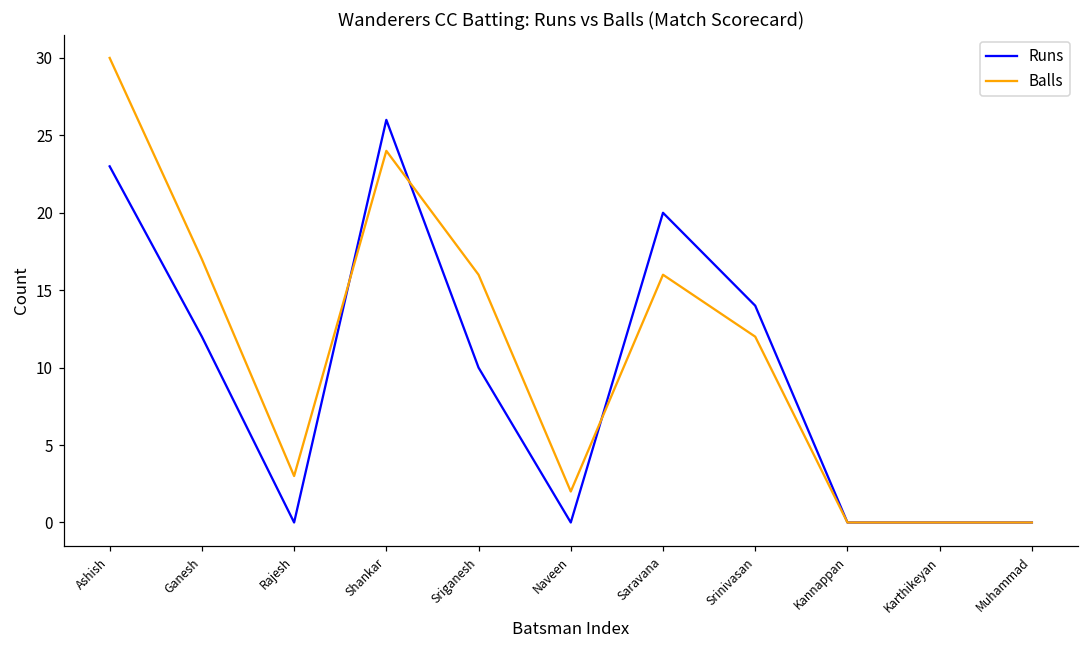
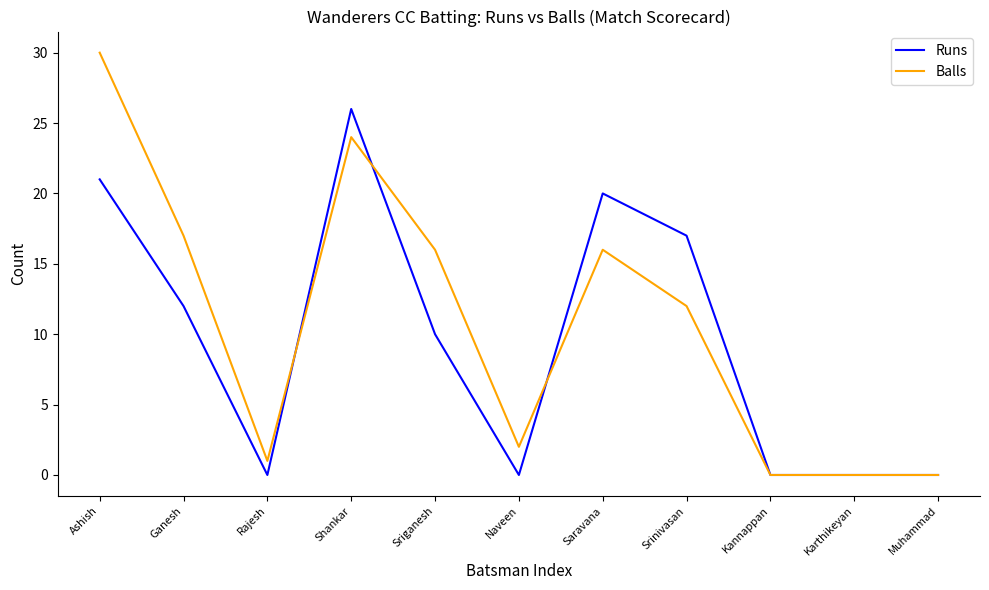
Runs, Ashish: 23 -> 21
Balls, Rajesh: 3 -> 1
Runs, Srinivasan: 14 -> 17
